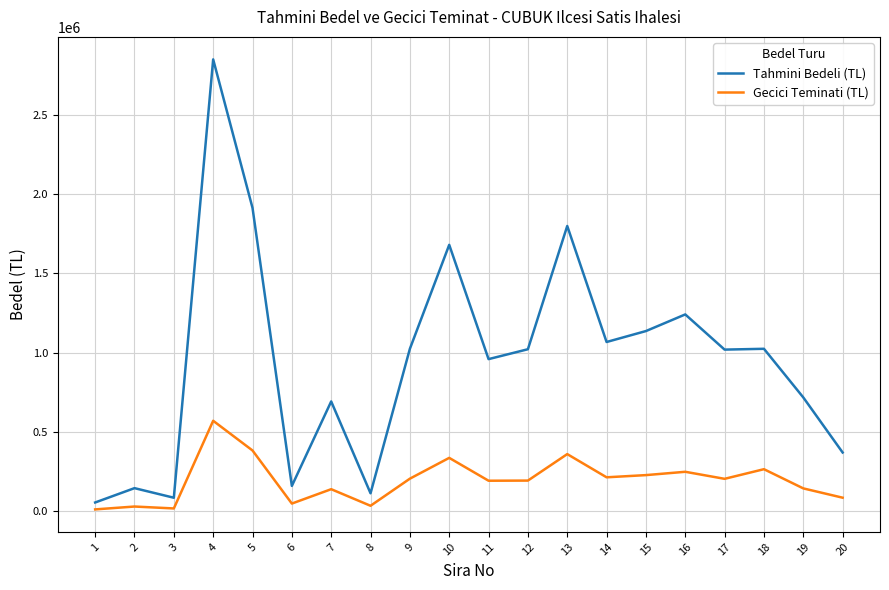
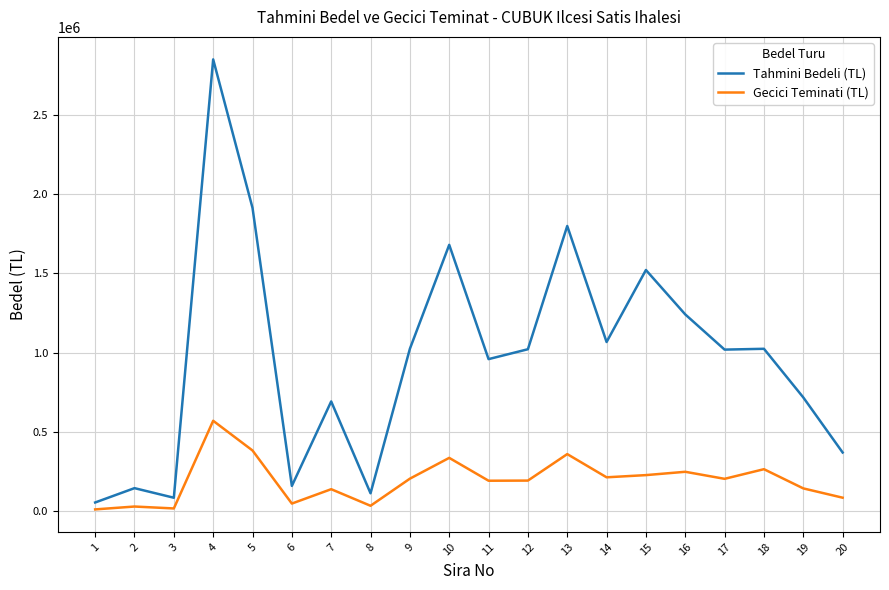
Tahmini Bedeli (TL), 15: 1140000 -> 1520000
